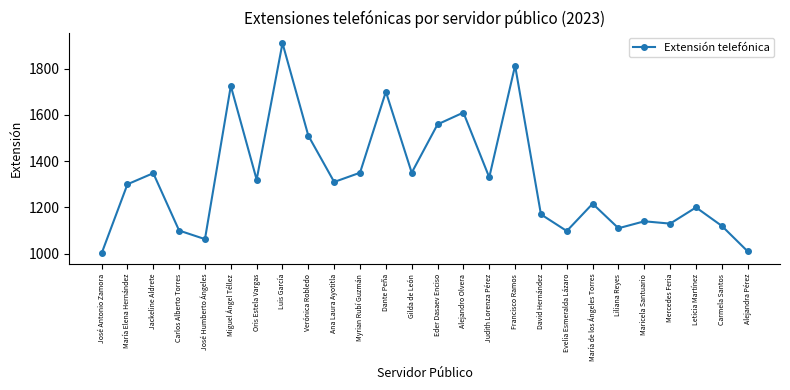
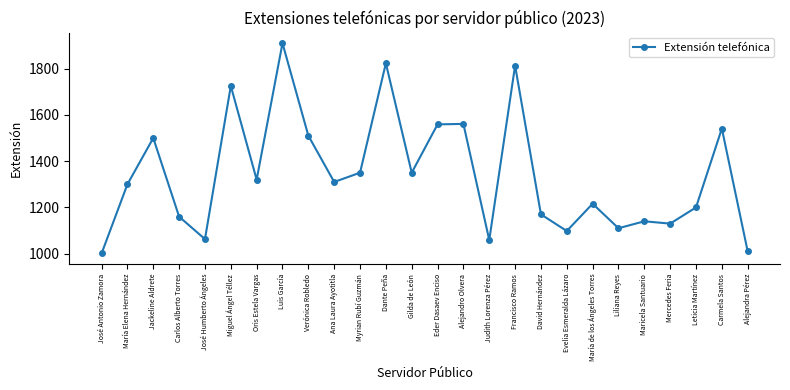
Jackeline Aldrete: 1350 -> 1500
Carlos Alberto Torres: 1100 -> 1160
Dante Peña: 1700 -> 1820
Alejandro Olvera: 1610 -> 1560
Judith Lorenza Pérez: 1330 -> 1060
Carmela Santos: 1120 -> 1540
